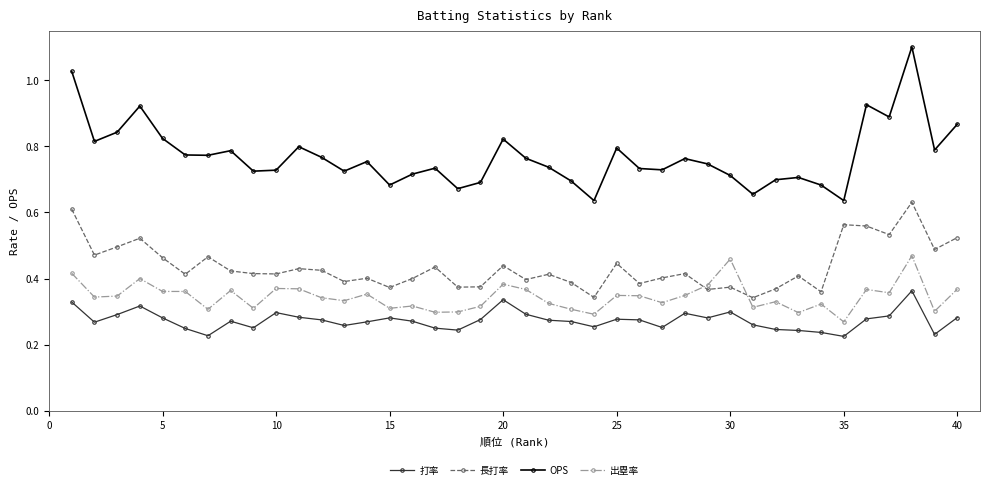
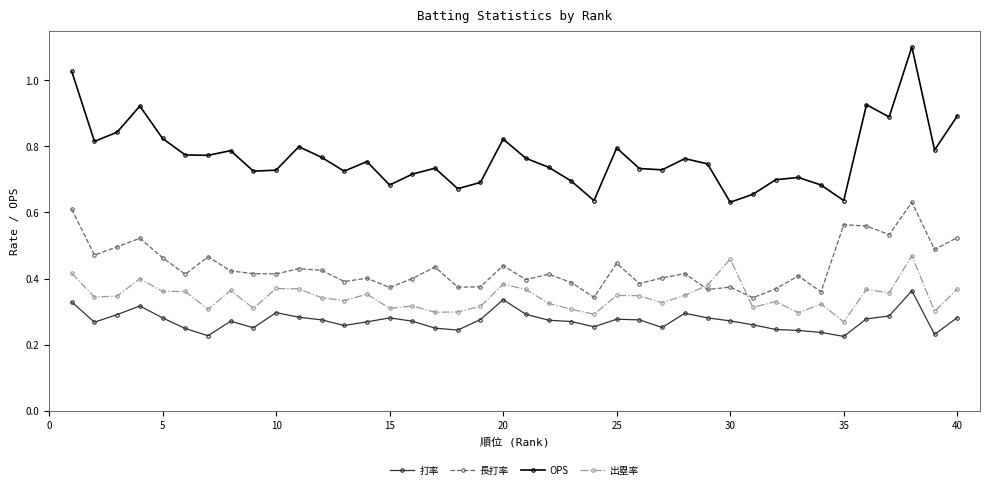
打率, 30: 0.30 -> 0.27
OPS, 30: 0.71 -> 0.63
OPS, 40: 0.87 -> 0.89
